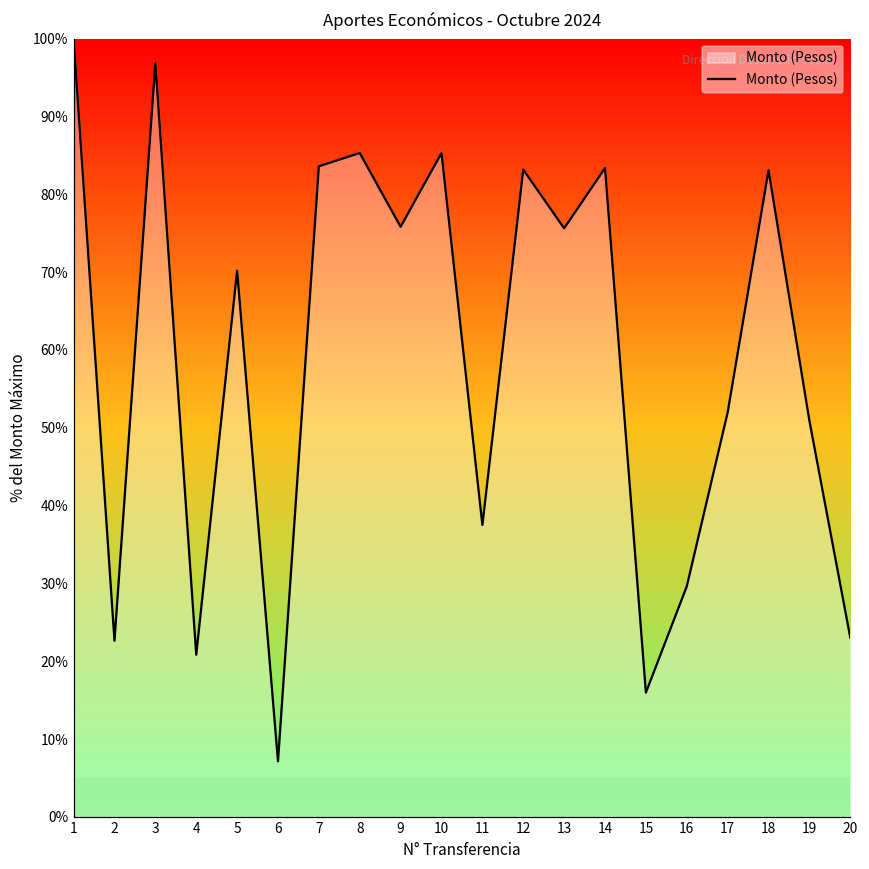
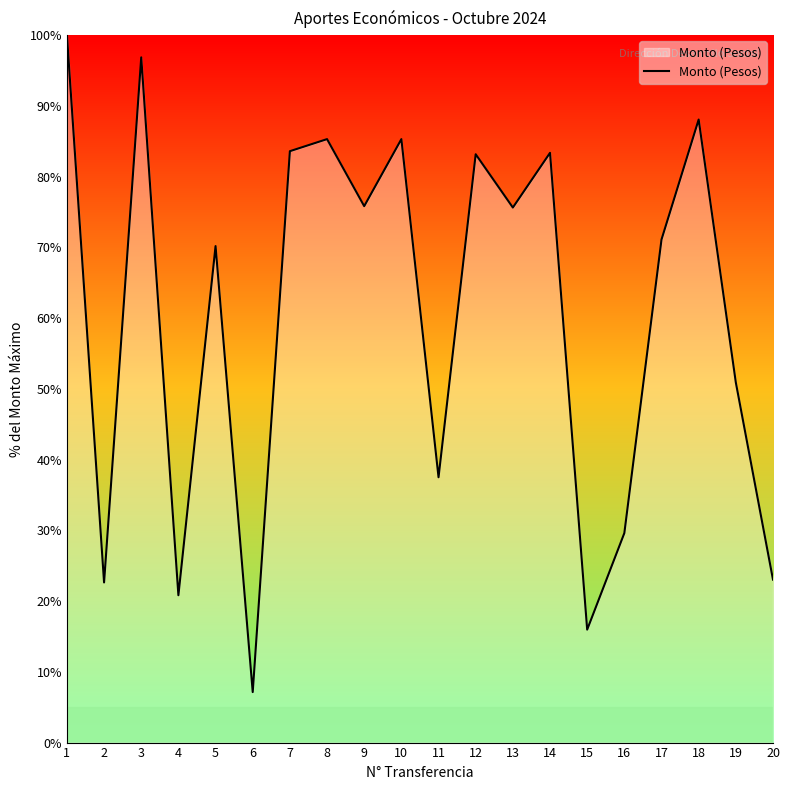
17: 52% -> 71%
18: 83% -> 88%
